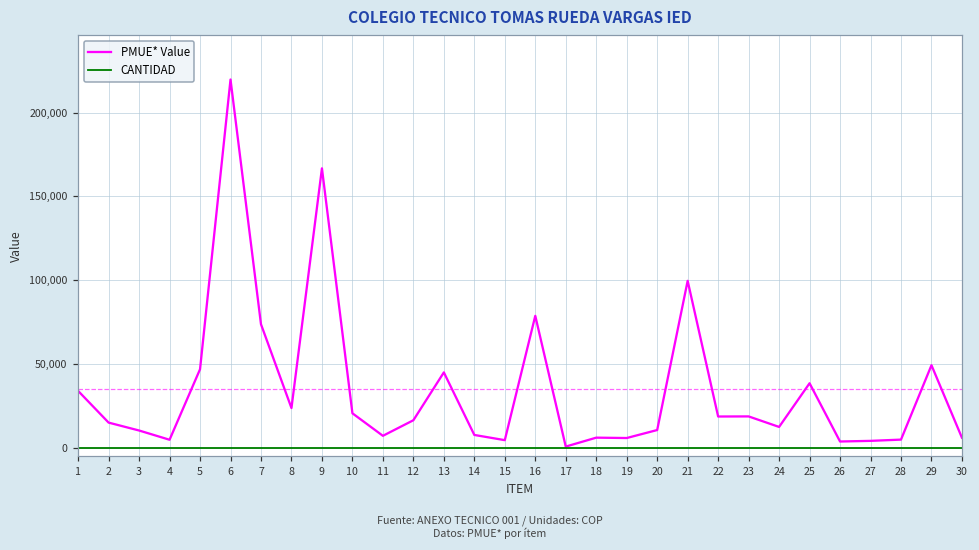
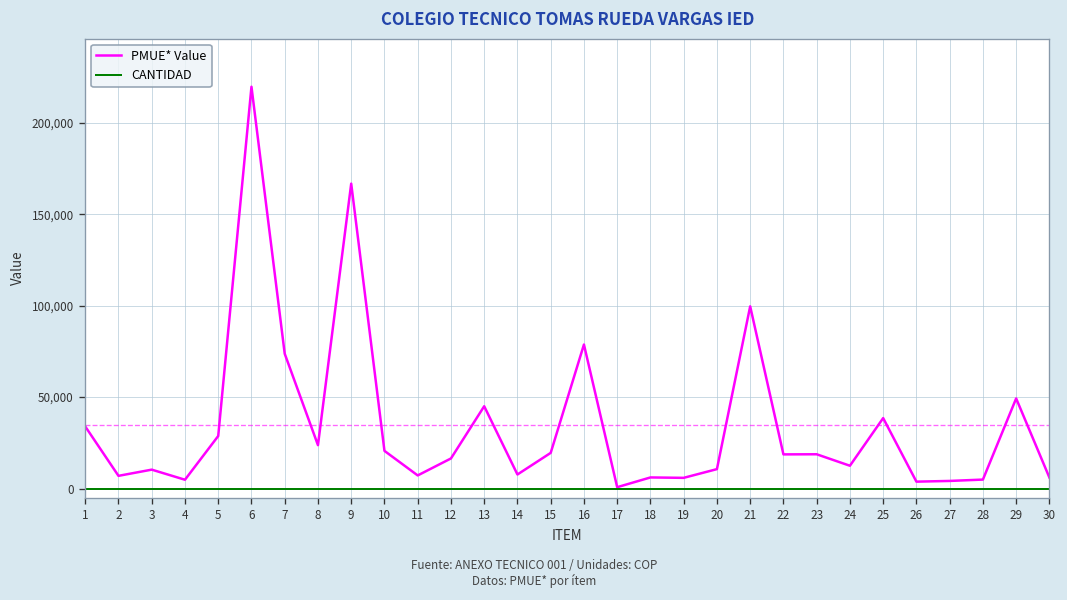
PMUE* Value, 2: 15,000 -> 7,000
PMUE* Value, 5: 47,000 -> 29,000
PMUE* Value, 15: 5,000 -> 20,000
